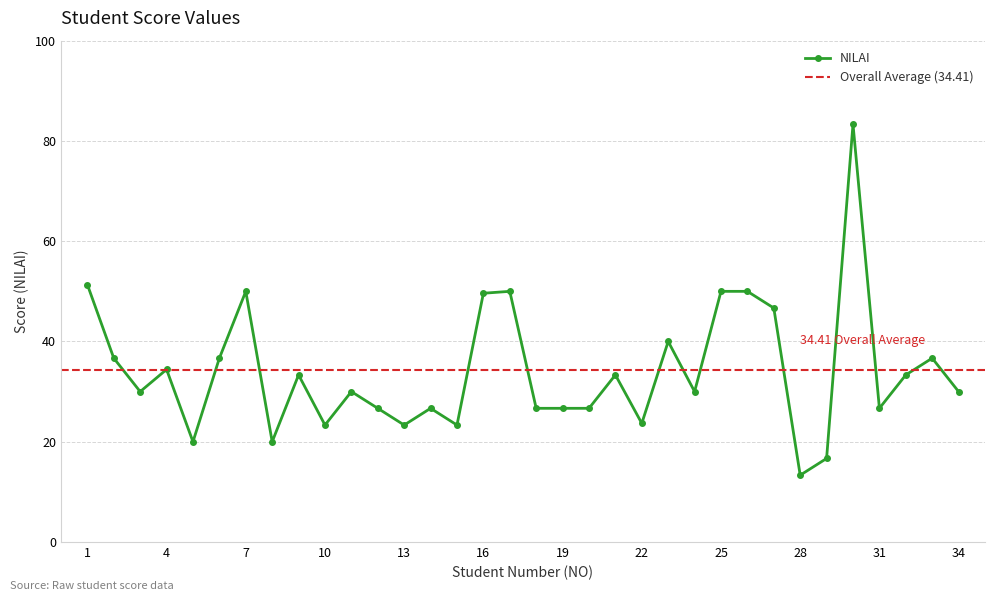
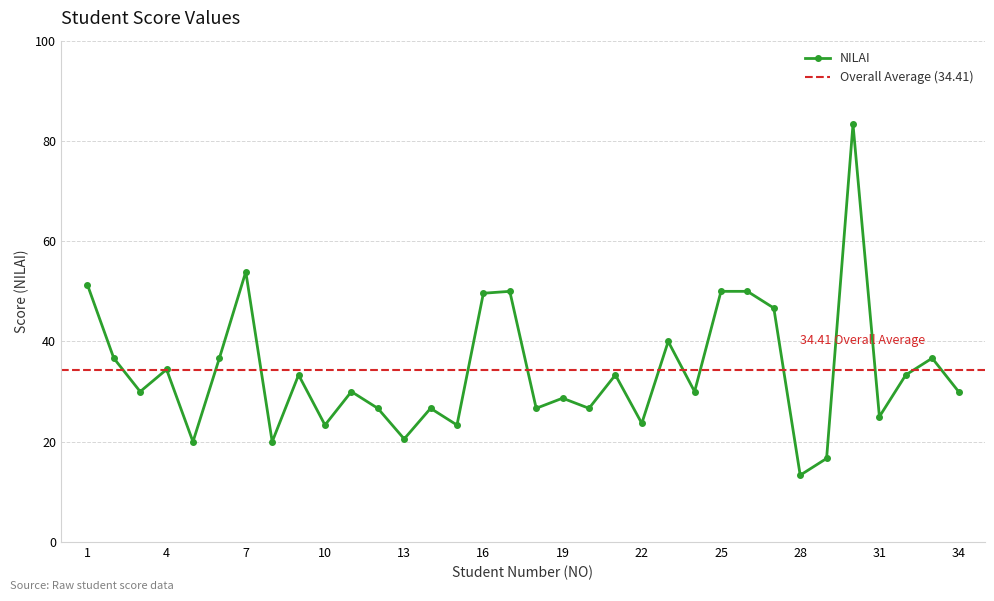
7: 50 -> 54
13: 23 -> 21
19: 27 -> 29
31: 27 -> 25
